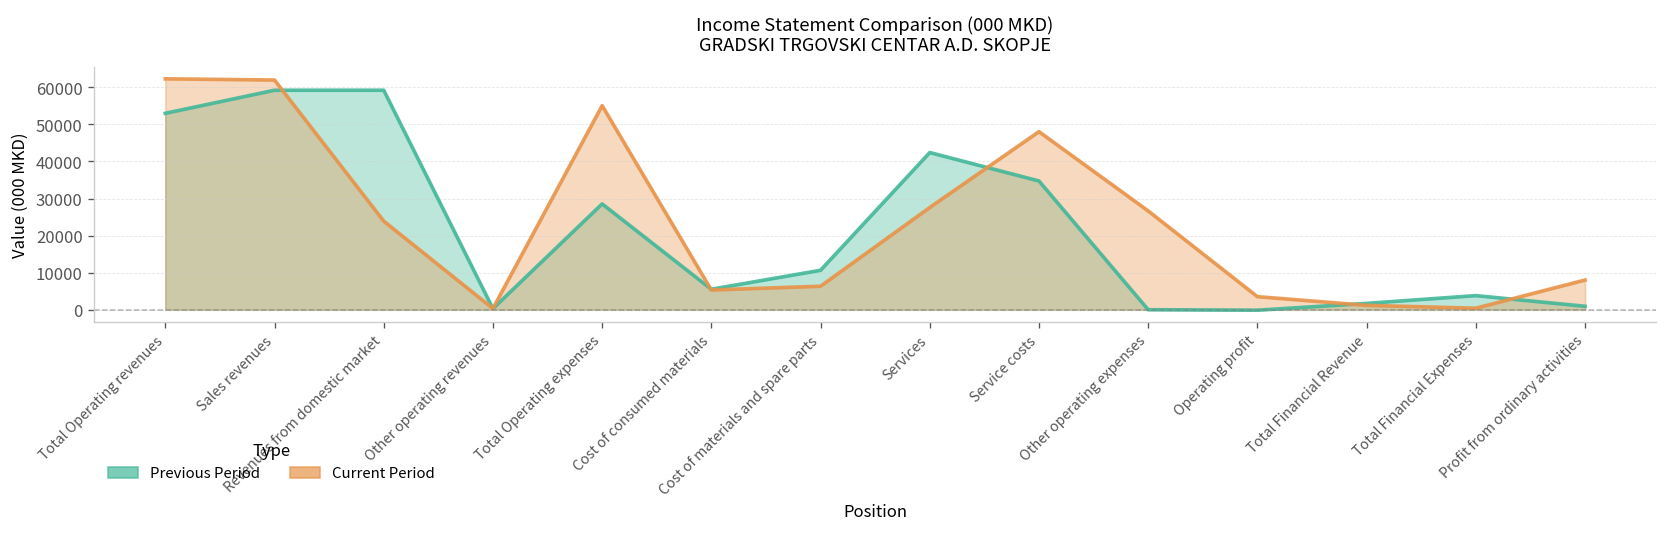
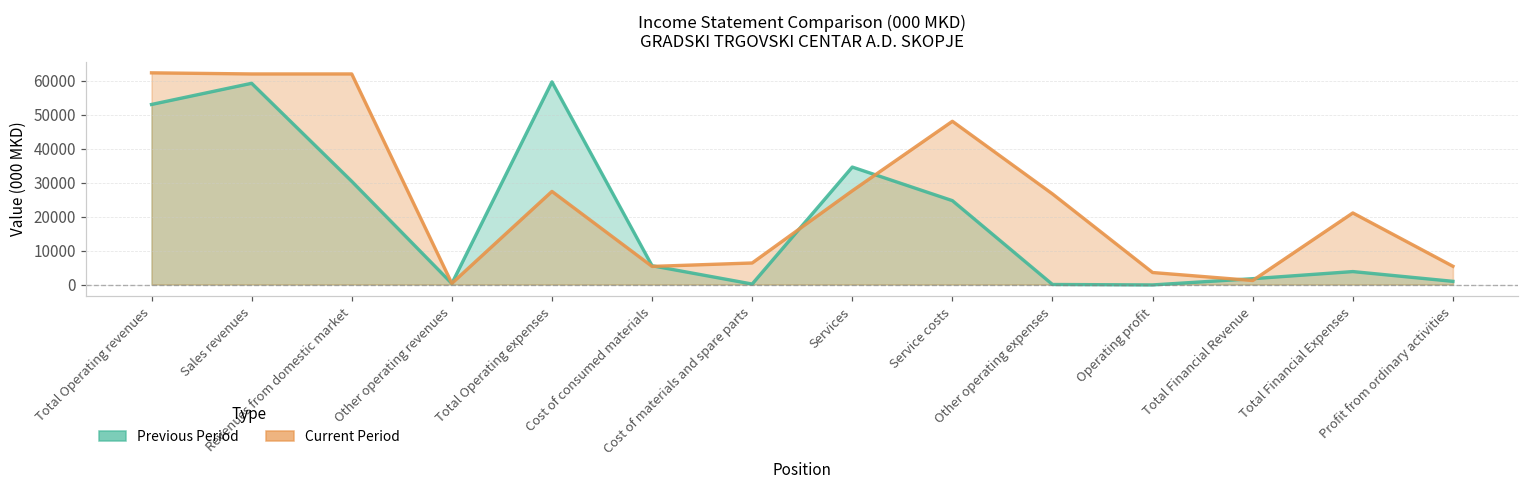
Previous Period, Revenues from domestic market: 59000 -> 30000
Current Period, Revenues from domestic market: 24000 -> 62000
Previous Period, Total Operating expenses: 29000 -> 60000
Current Period, Total Operating expenses: 55000 -> 27000
Previous Period, Cost of materials and spare parts: 11000 -> 0
Previous Period, Services: 42000 -> 35000
Previous Period, Service costs: 35000 -> 25000
Current Period, Total Financial Expenses: 0 -> 21000
Current Period, Profit from ordinary activities: 8000 -> 5000
